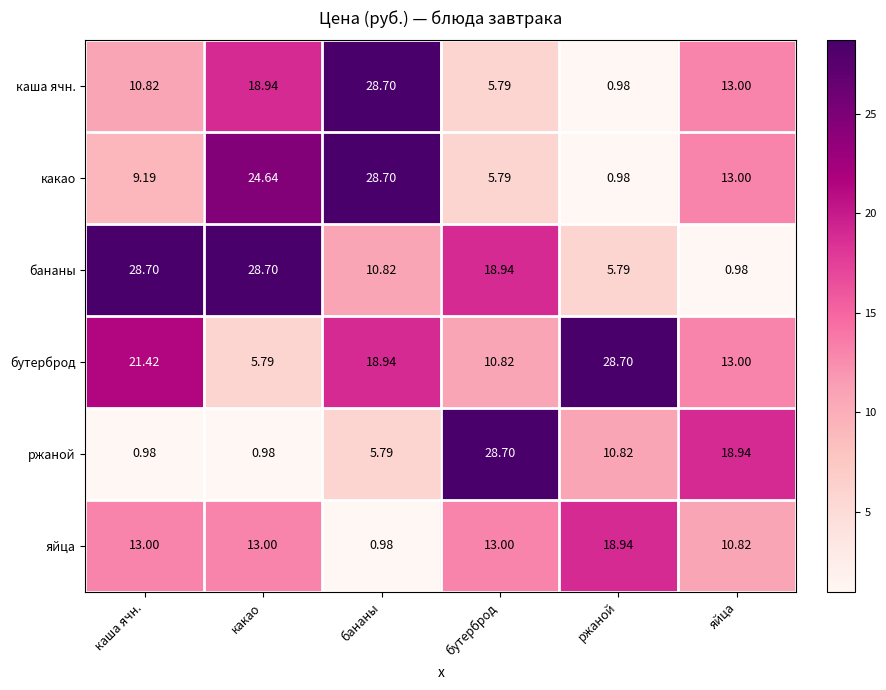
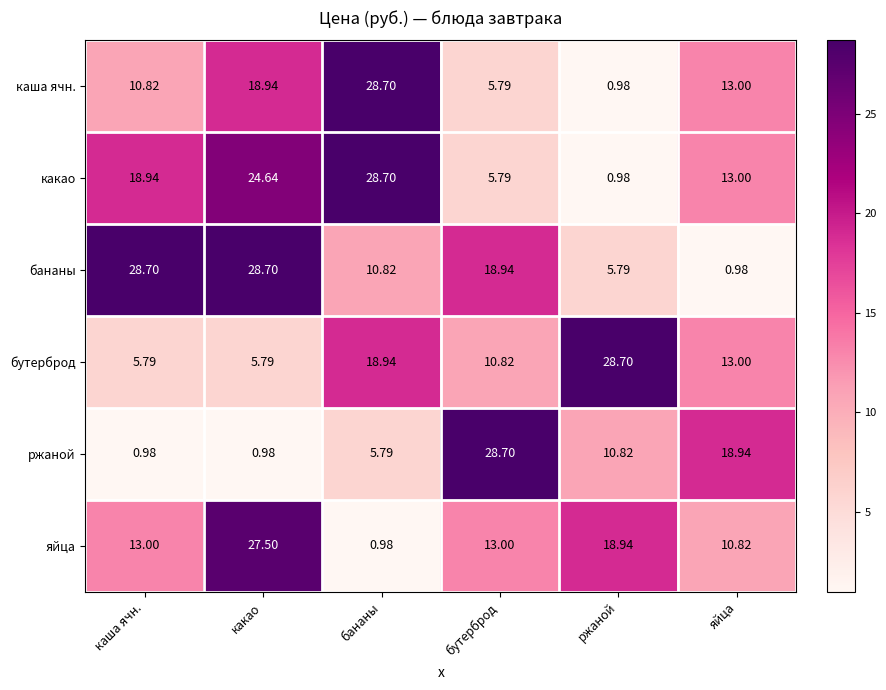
какао, каша ячн.: 9.19 -> 18.94
бутерброд, каша ячн.: 21.42 -> 5.79
яйца, какао: 13.00 -> 27.50
